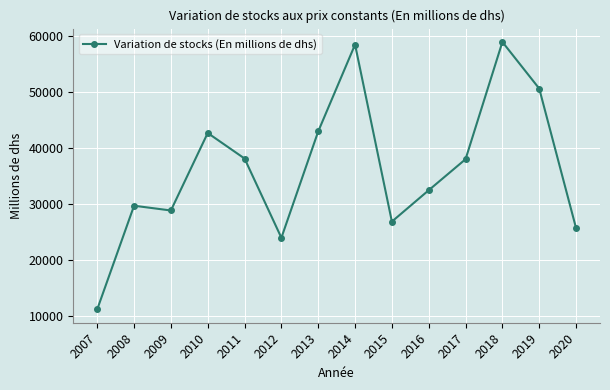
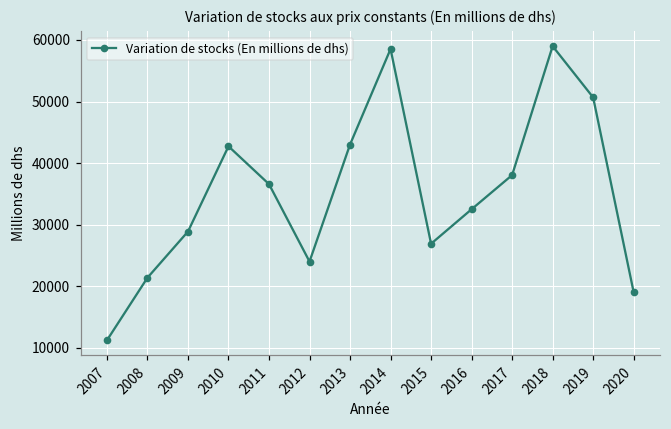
2008: 30000 -> 21000
2011: 38000 -> 37000
2020: 26000 -> 19000
